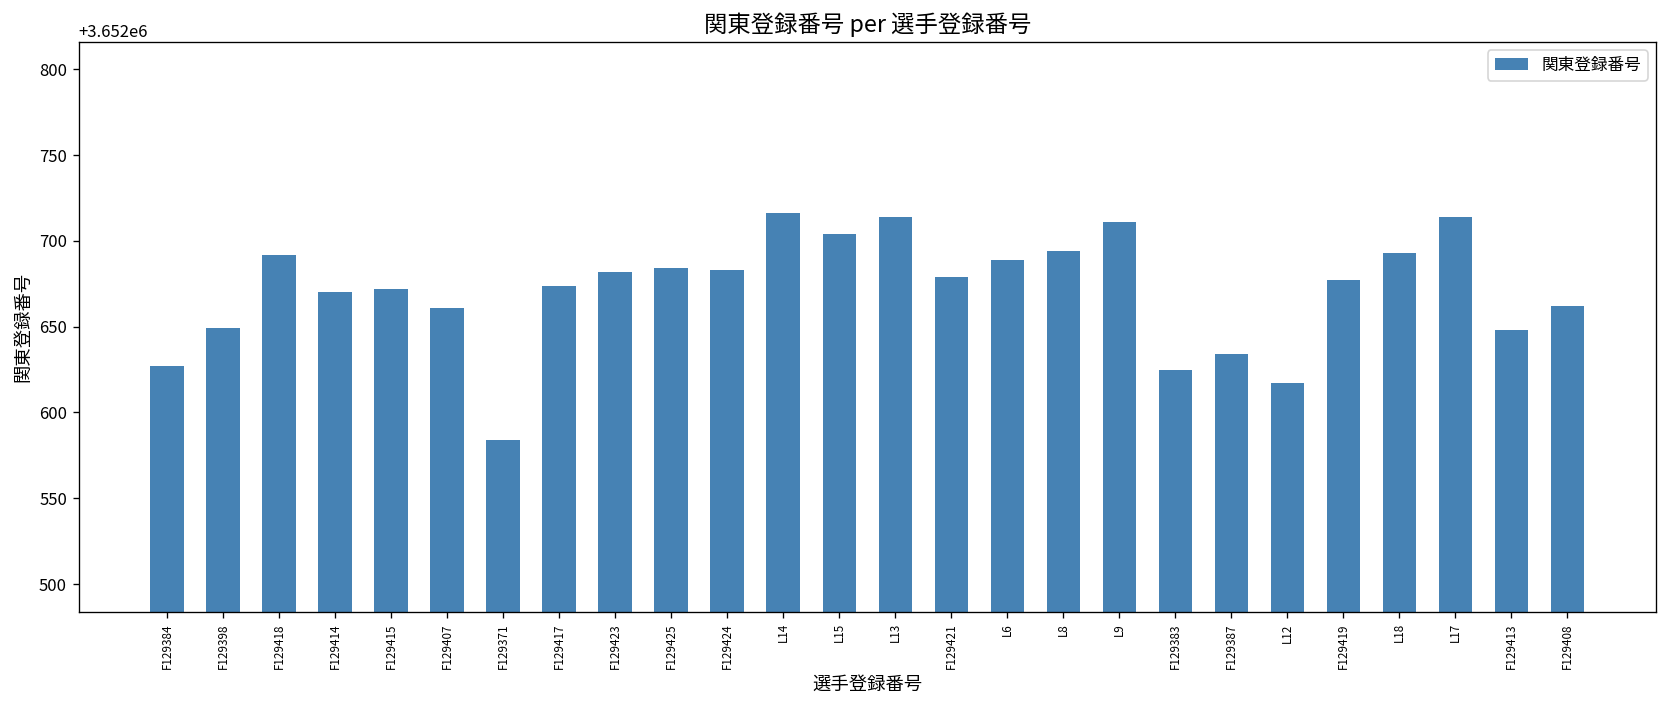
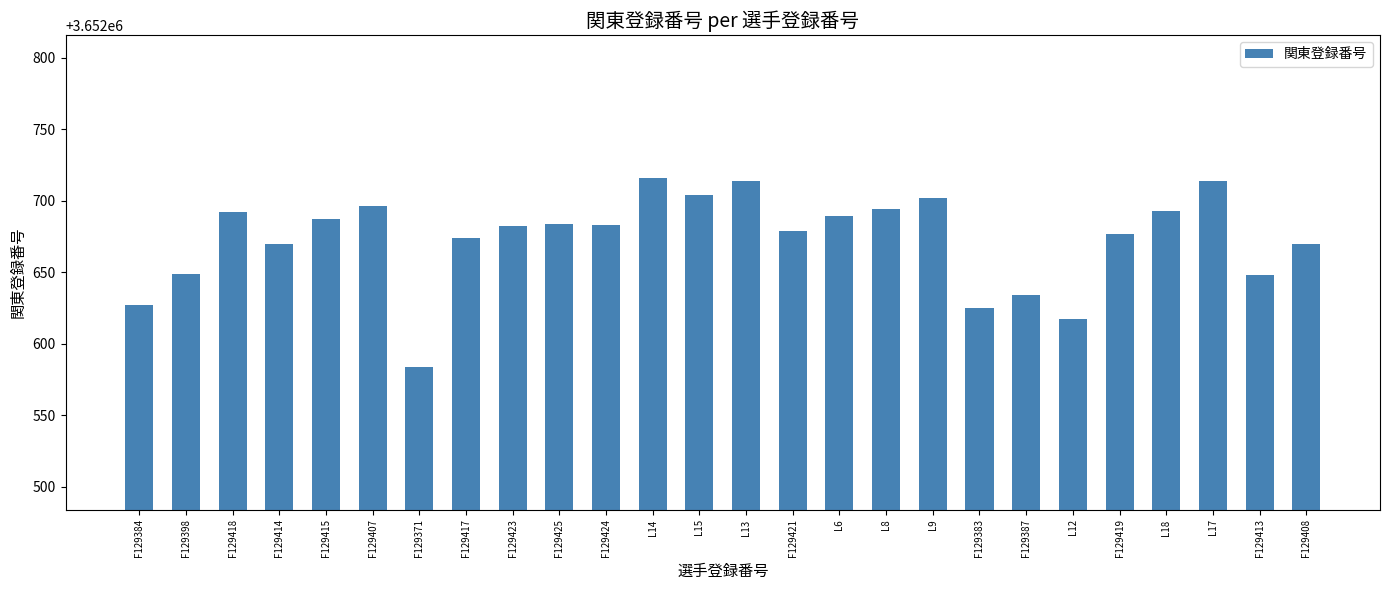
F129415: 3652672 -> 3652687
F129407: 3652661 -> 3652696
L9: 3652711 -> 3652702
F129408: 3652662 -> 3652670
